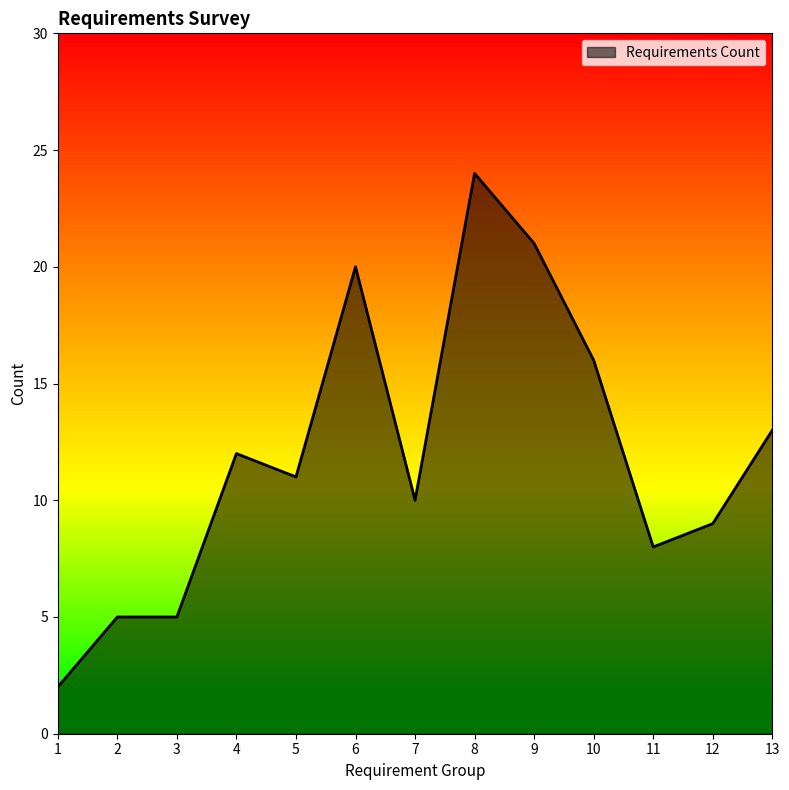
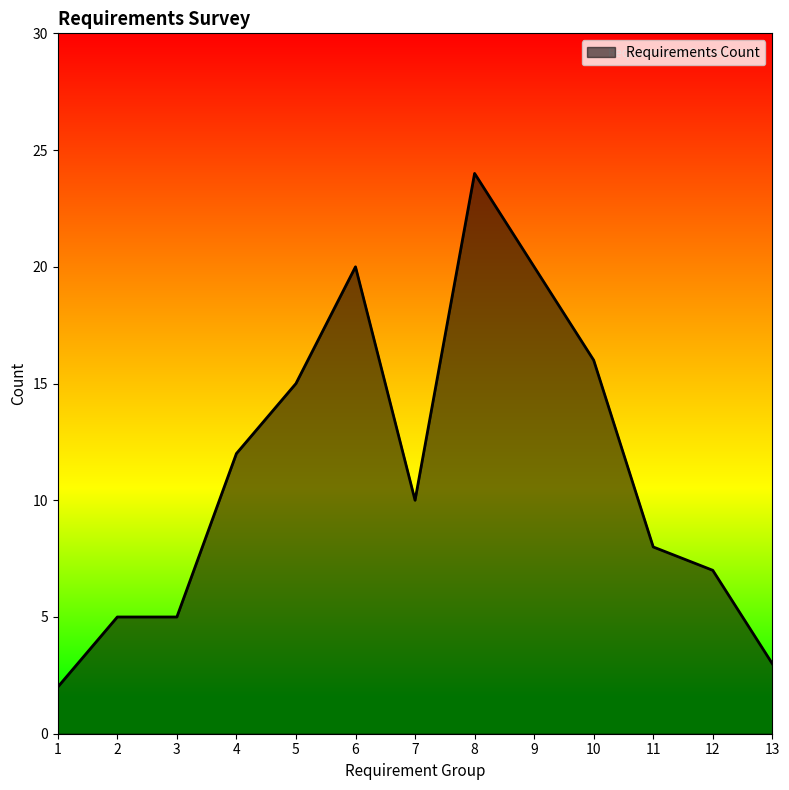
5: 11 -> 15
9: 21 -> 20
12: 9 -> 7
13: 13 -> 3
